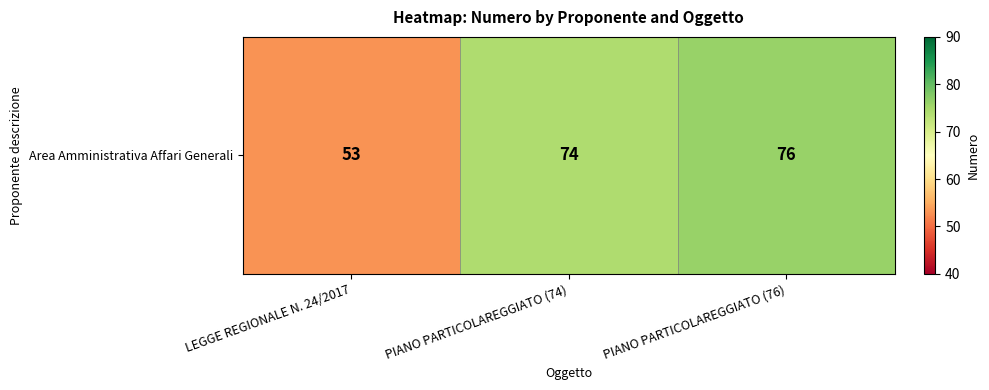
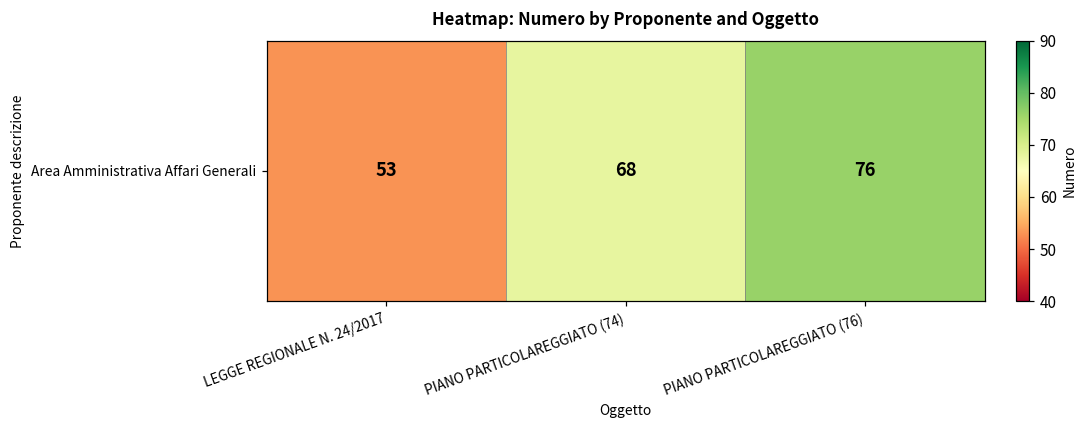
Area Amministrativa Affari Generali, PIANO PARTICOLAREGGIATO (74): 74 -> 68
